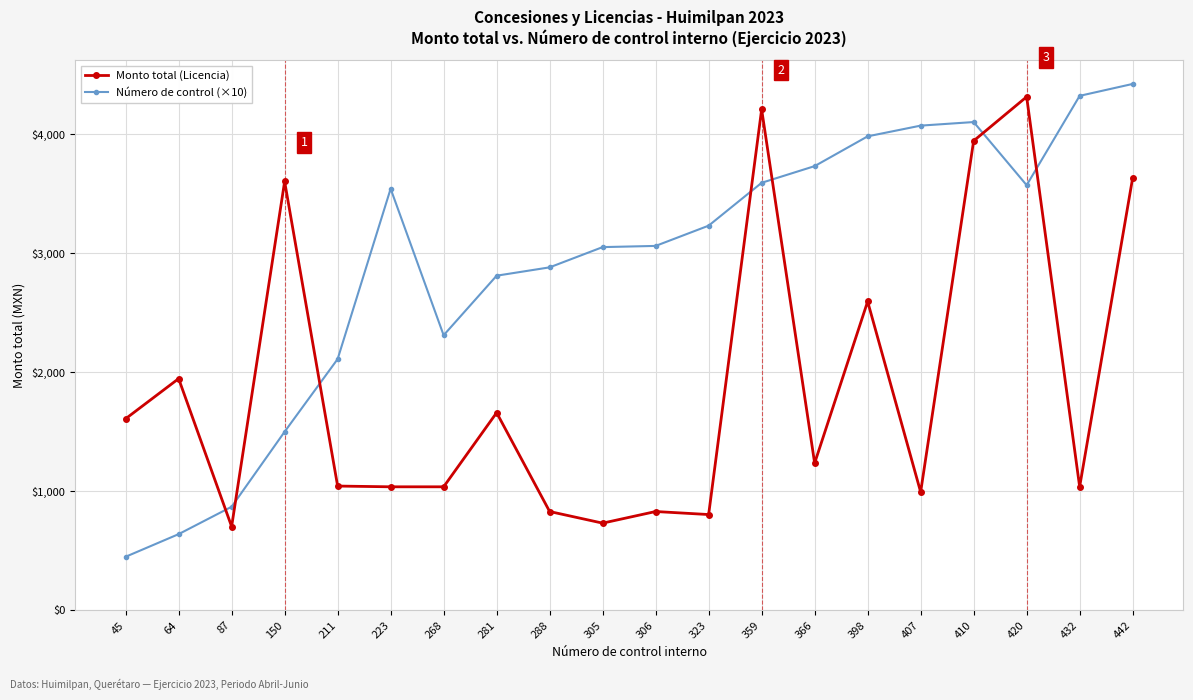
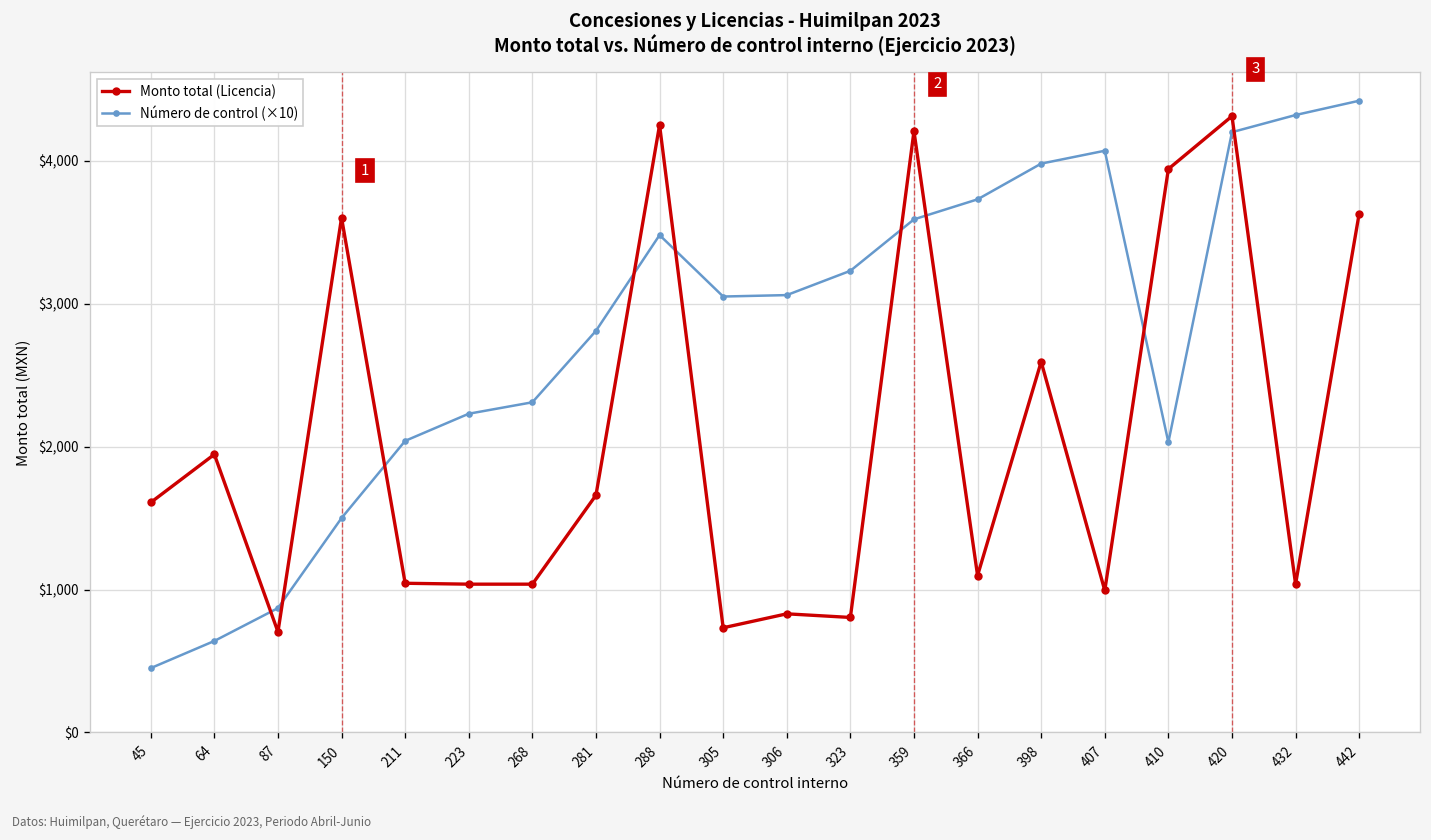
Número de control (×10), 211: $2,110 -> $2,040
Número de control (×10), 223: $3,540 -> $2,230
Monto total (Licencia), 288: $830 -> $4,250
Número de control (×10), 288: $2,880 -> $3,480
Monto total (Licencia), 366: $1,240 -> $1,100
Número de control (×10), 410: $4,100 -> $2,030
Número de control (×10), 420: $3,570 -> $4,200
